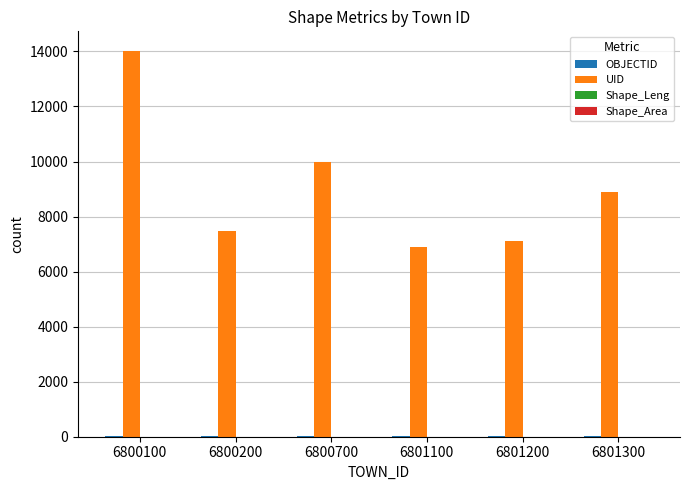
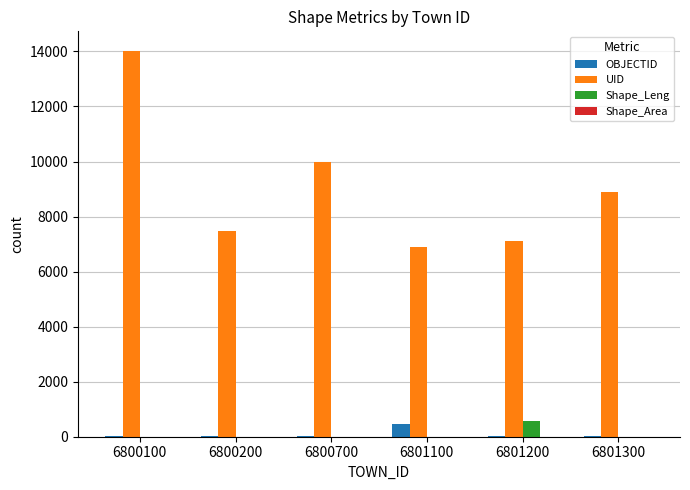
OBJECTID, 6801100: 0 -> 500
Shape_Leng, 6801200: 0 -> 600
